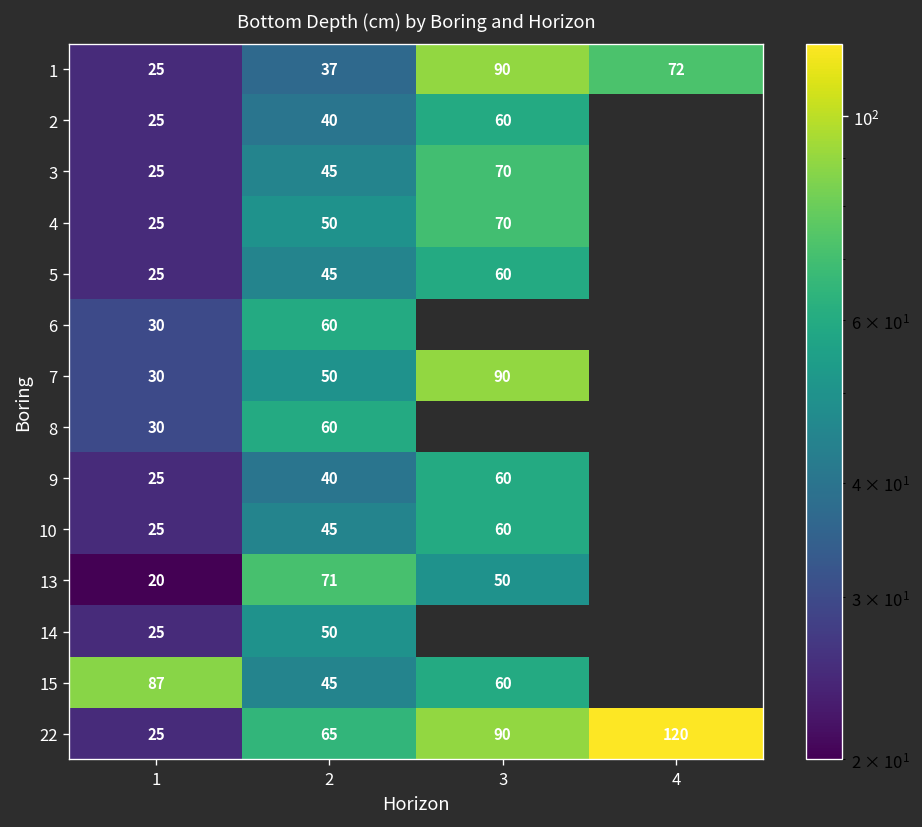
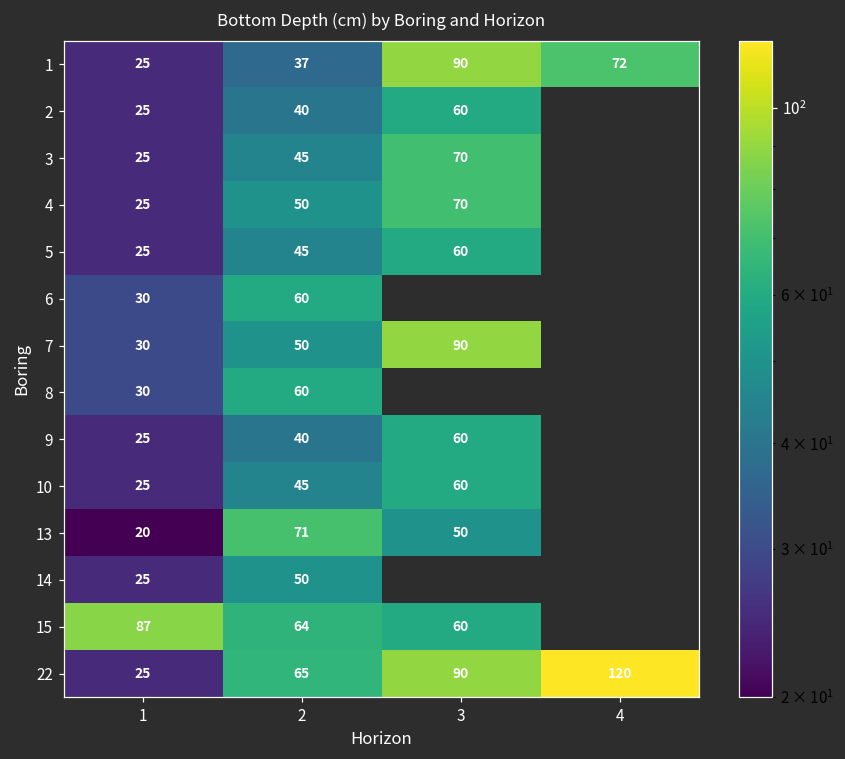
15, 2: 45 -> 64
